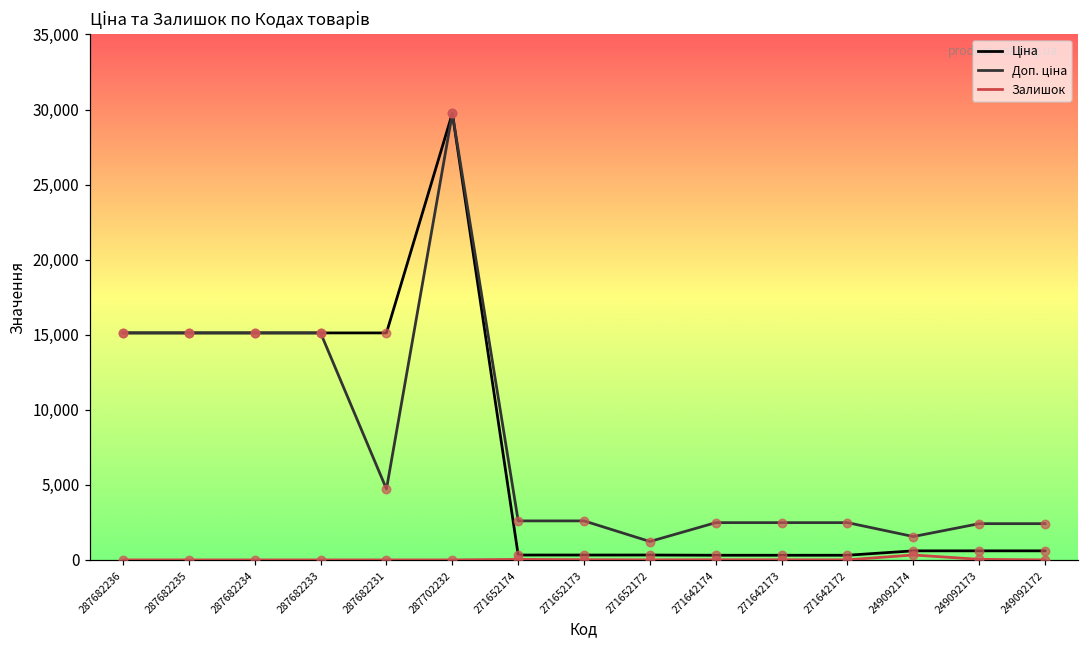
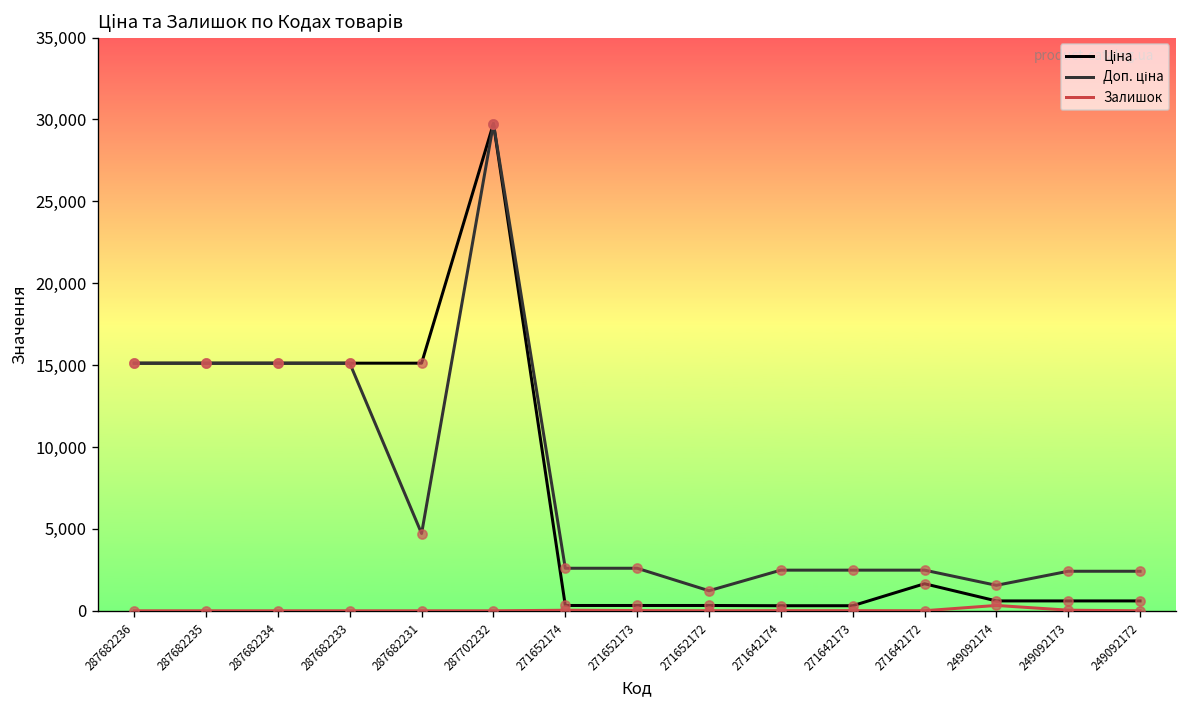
Ціна, 271642172: 300 -> 1,700
